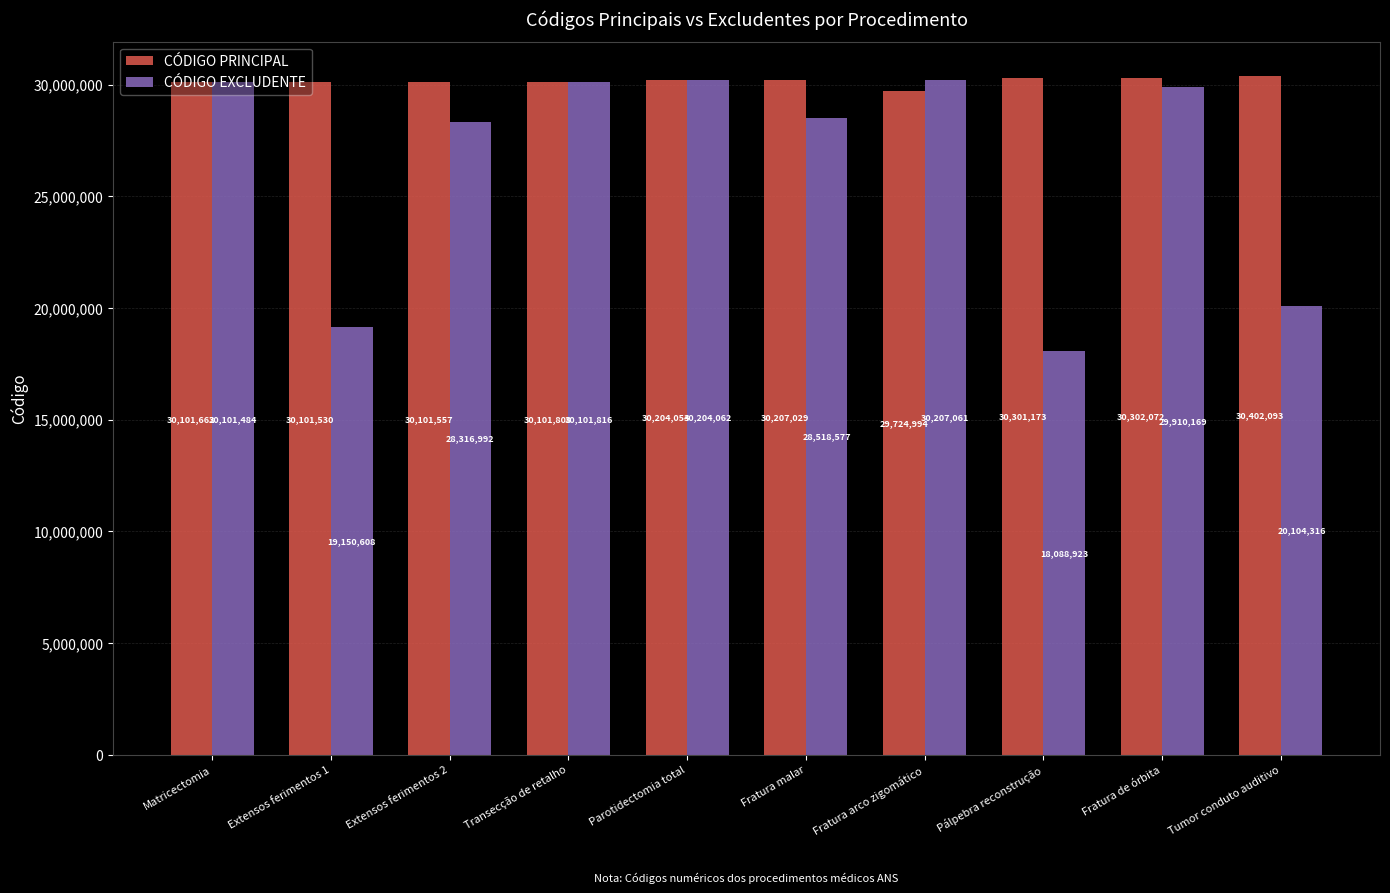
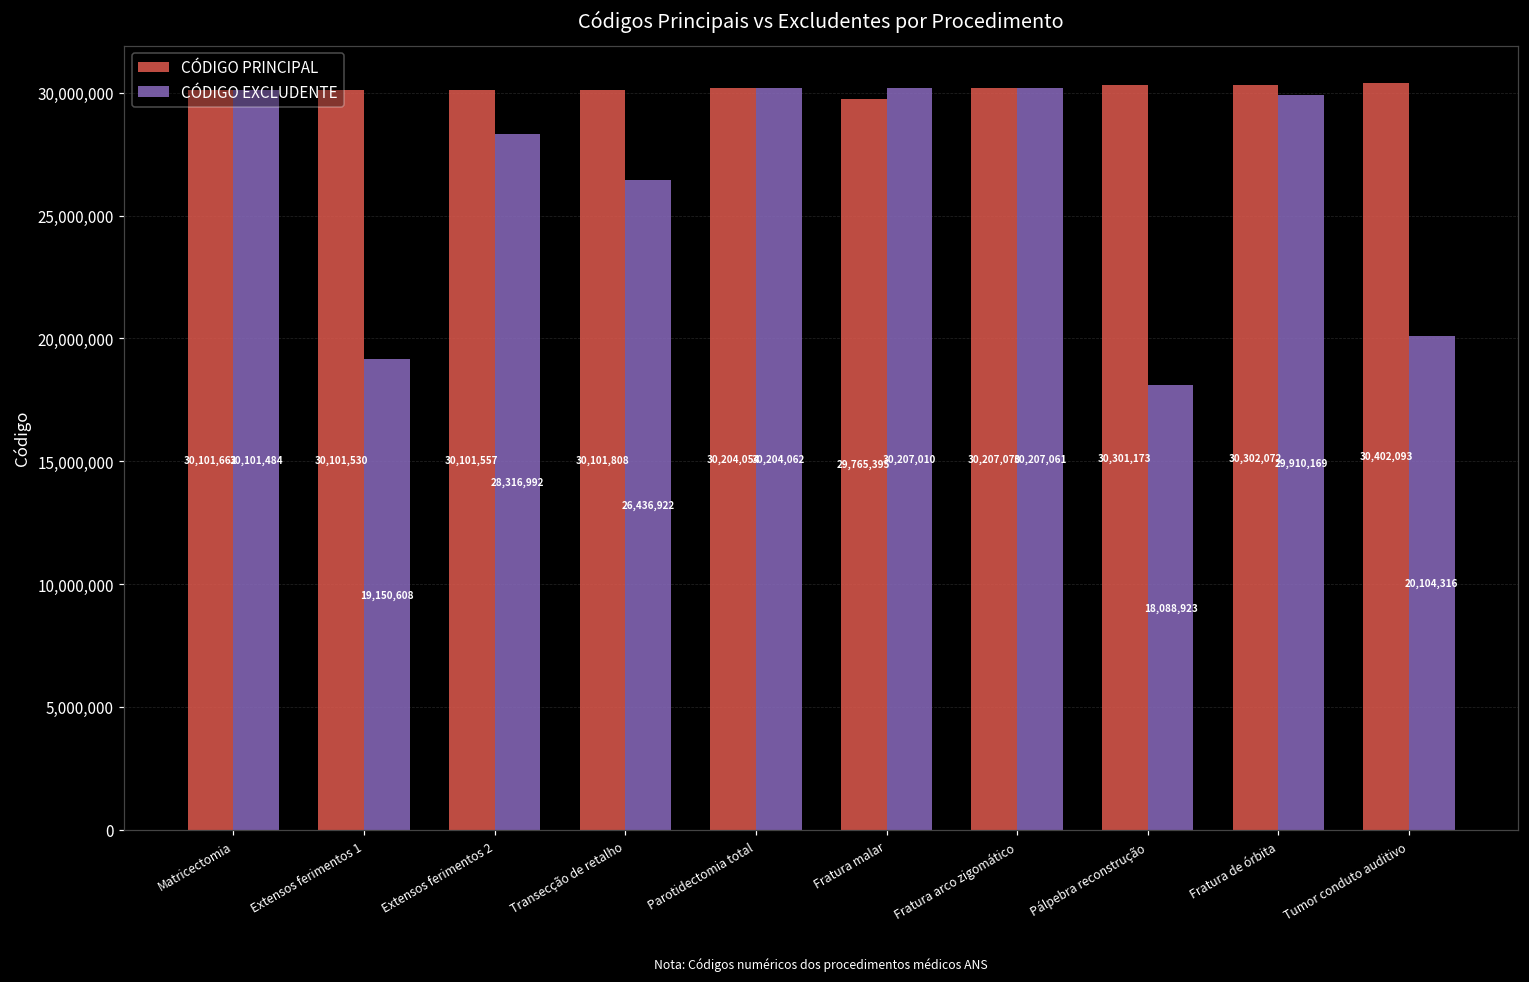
CÓDIGO EXCLUDENTE, Transecção de retalho: 30,101,816 -> 26,436,922
CÓDIGO PRINCIPAL, Fratura malar: 30,207,029 -> 29,765,395
CÓDIGO EXCLUDENTE, Fratura malar: 28,518,577 -> 30,207,010
CÓDIGO PRINCIPAL, Fratura arco zigomático: 29,724,994 -> 30,207,070
